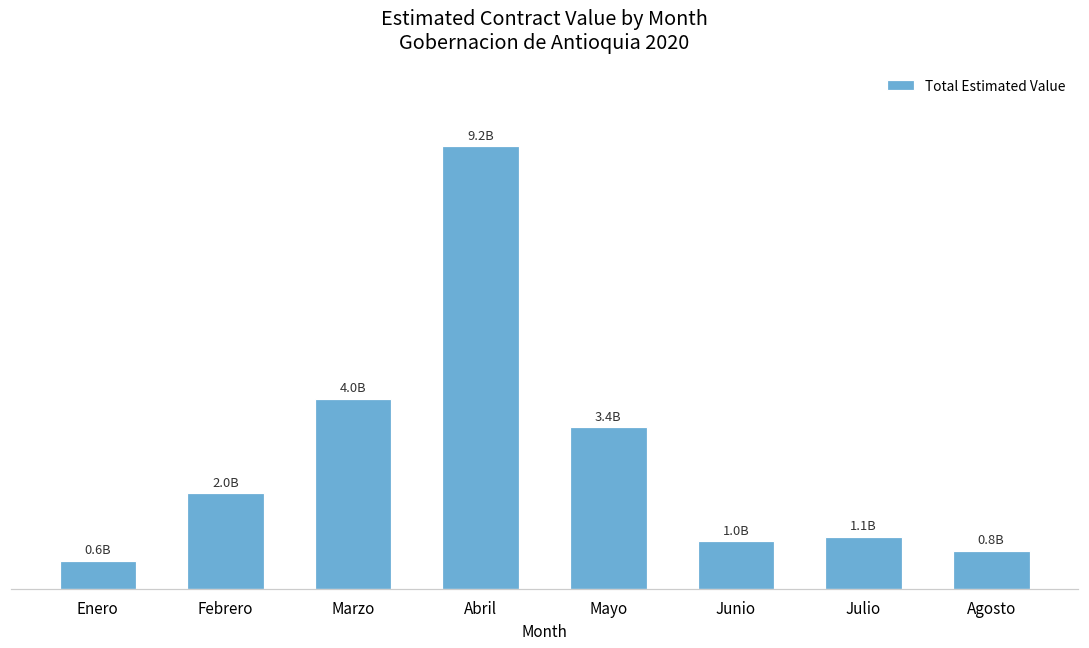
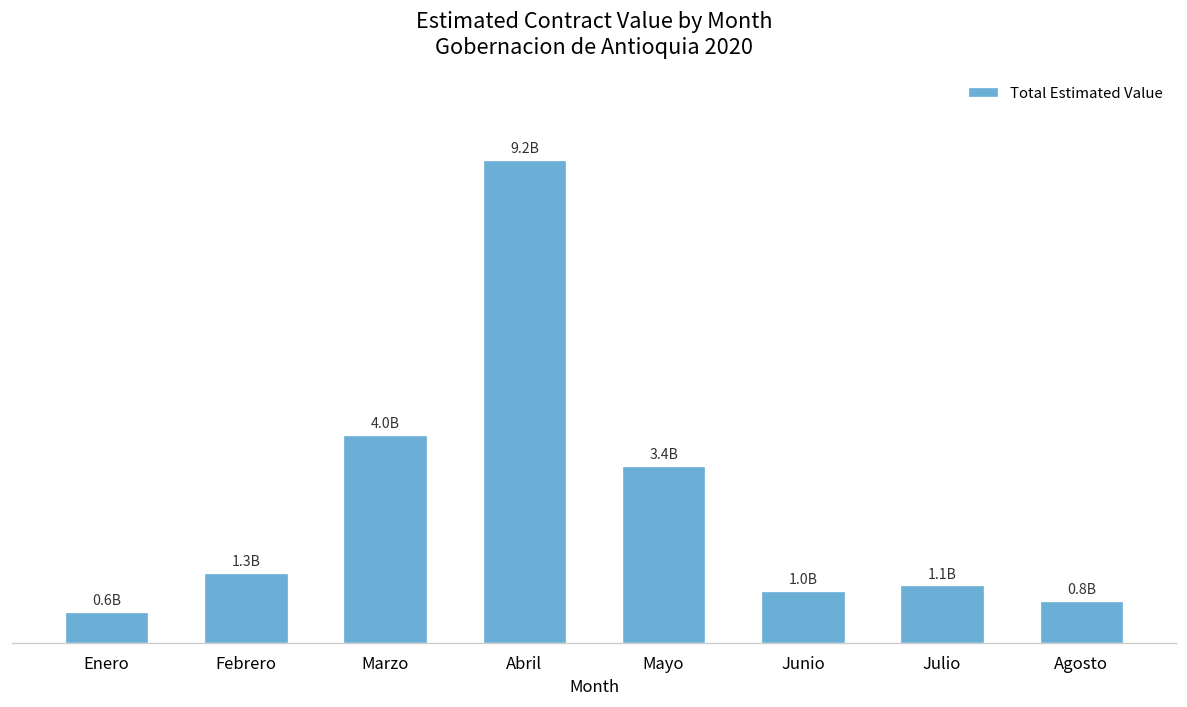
Febrero: 2.0B -> 1.3B
